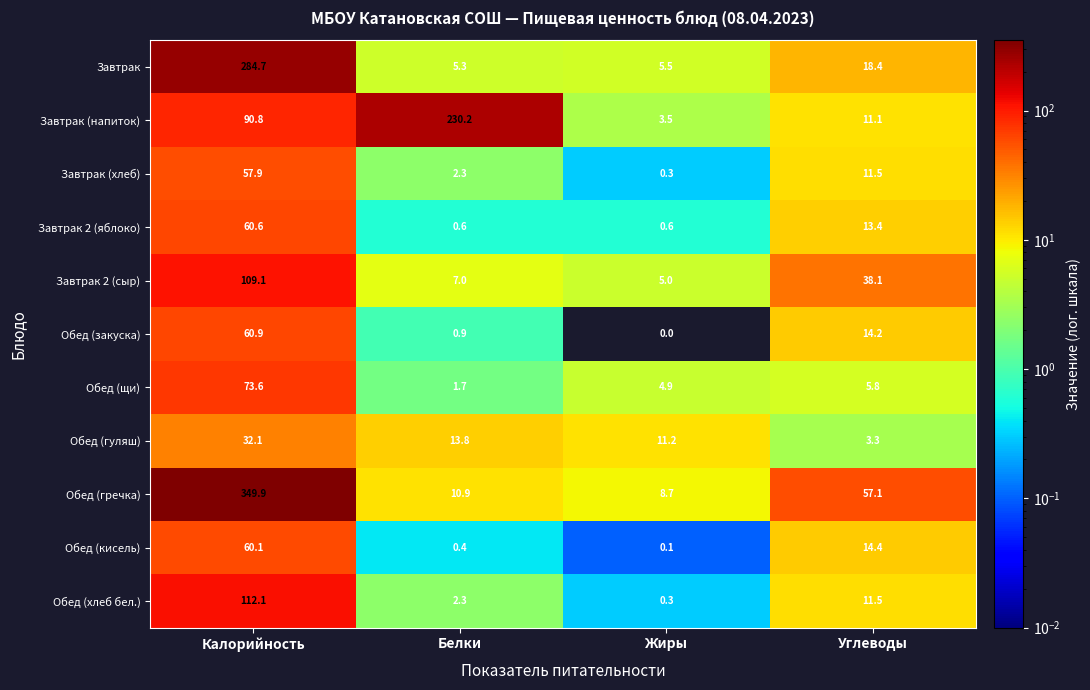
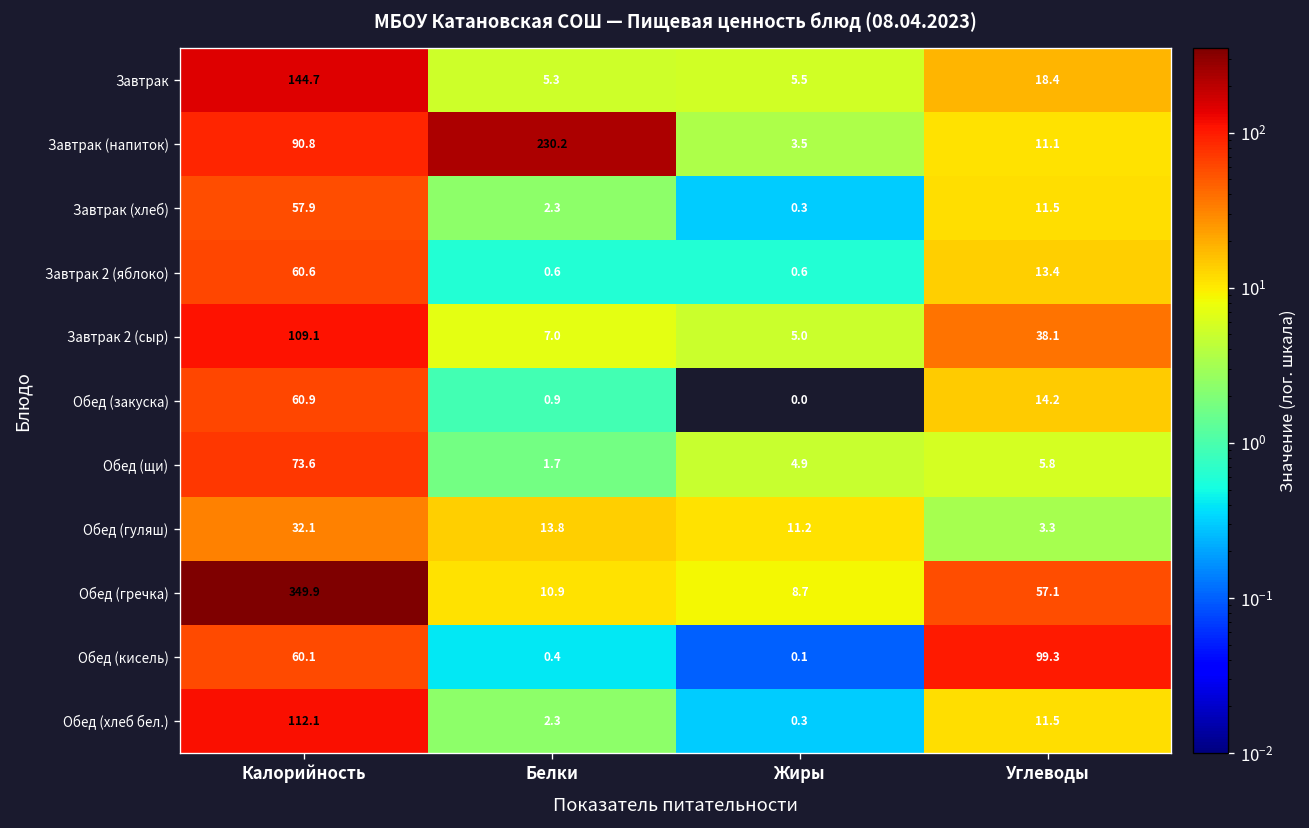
Завтрак, Калорийность: 284.7 -> 144.7
Обед (кисель), Углеводы: 14.4 -> 99.3
